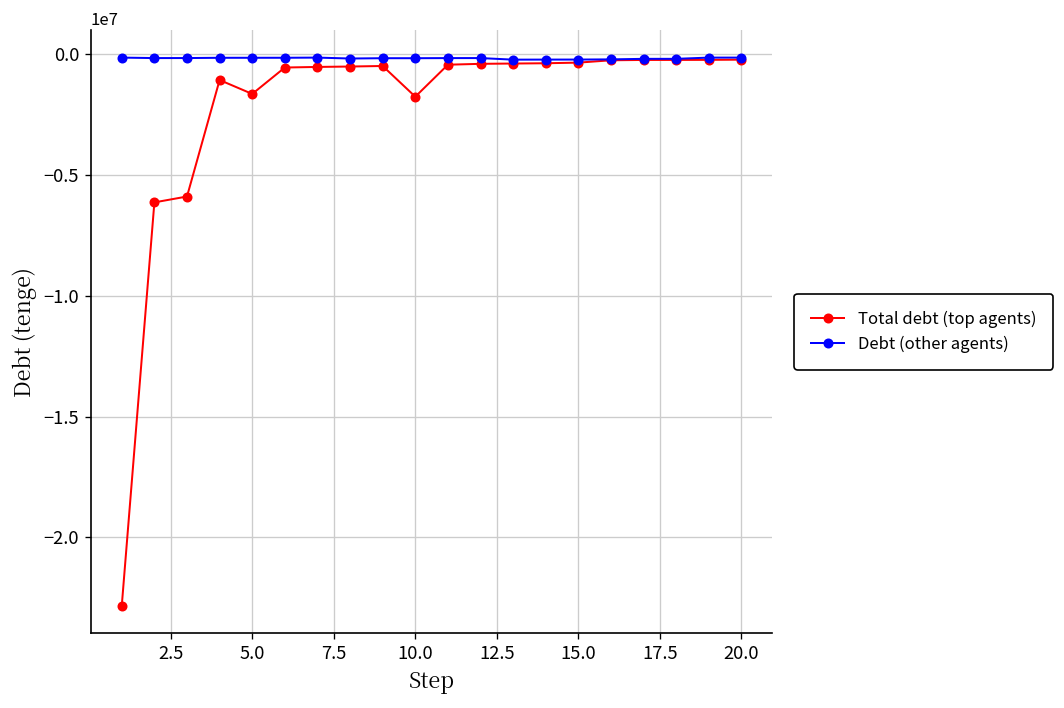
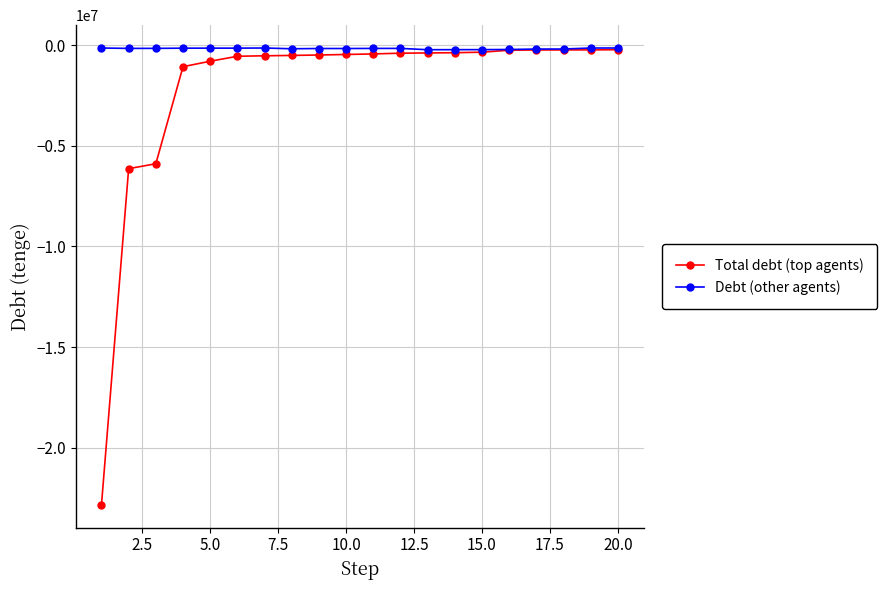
Total debt (top agents), 5.0: -1600000 -> -800000
Total debt (top agents), 10.0: -1800000 -> -500000
